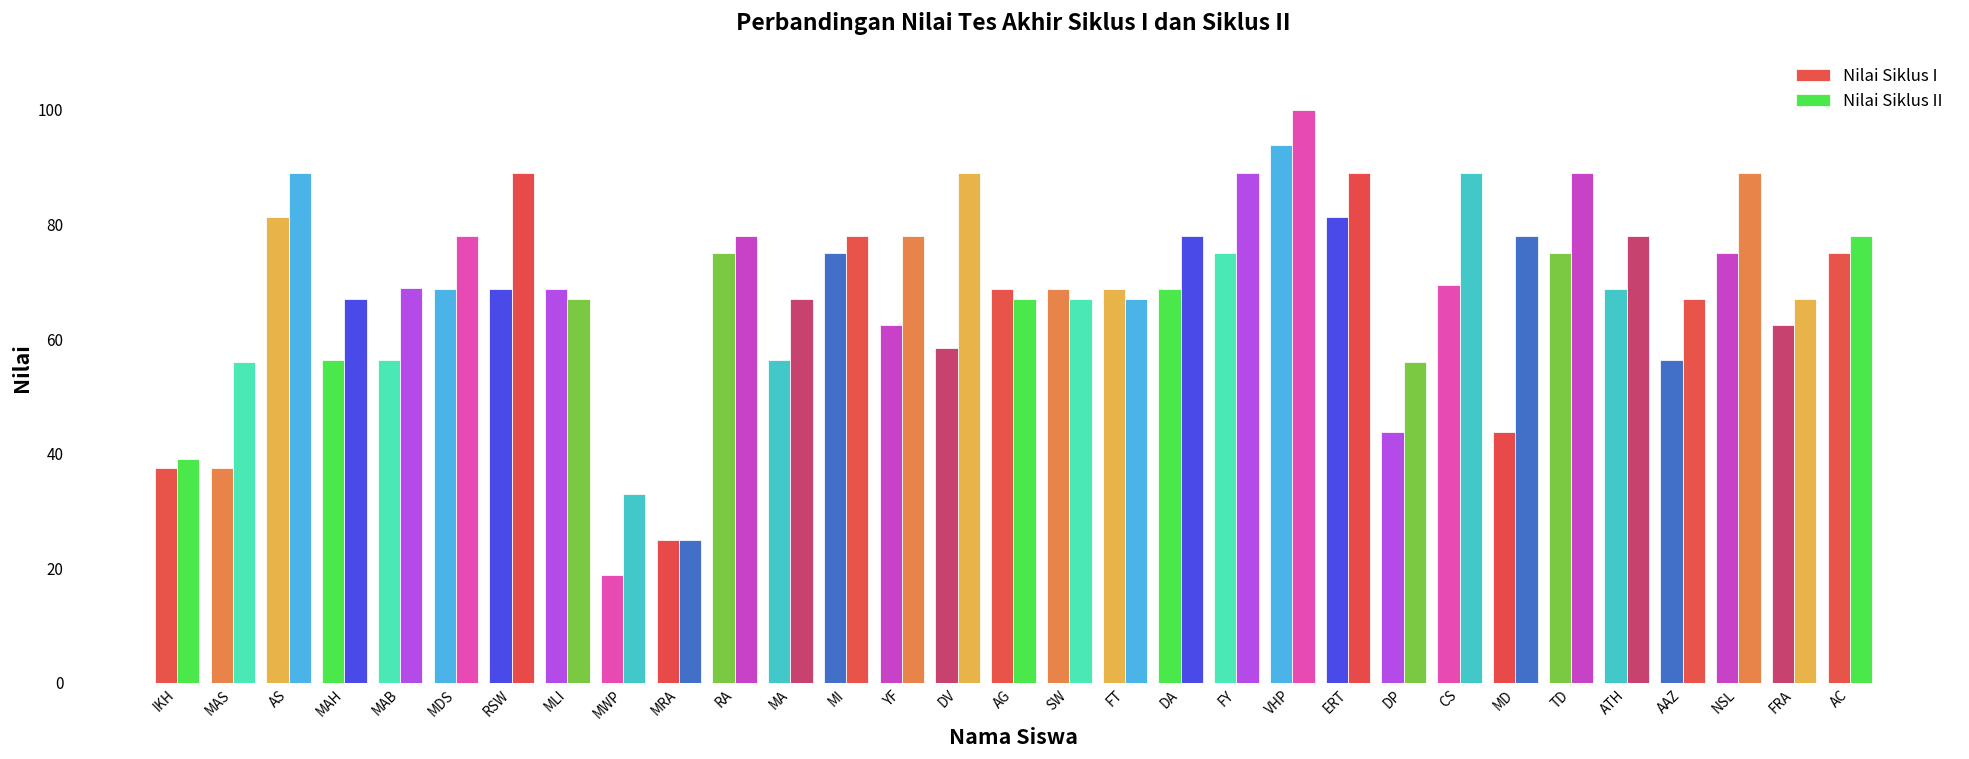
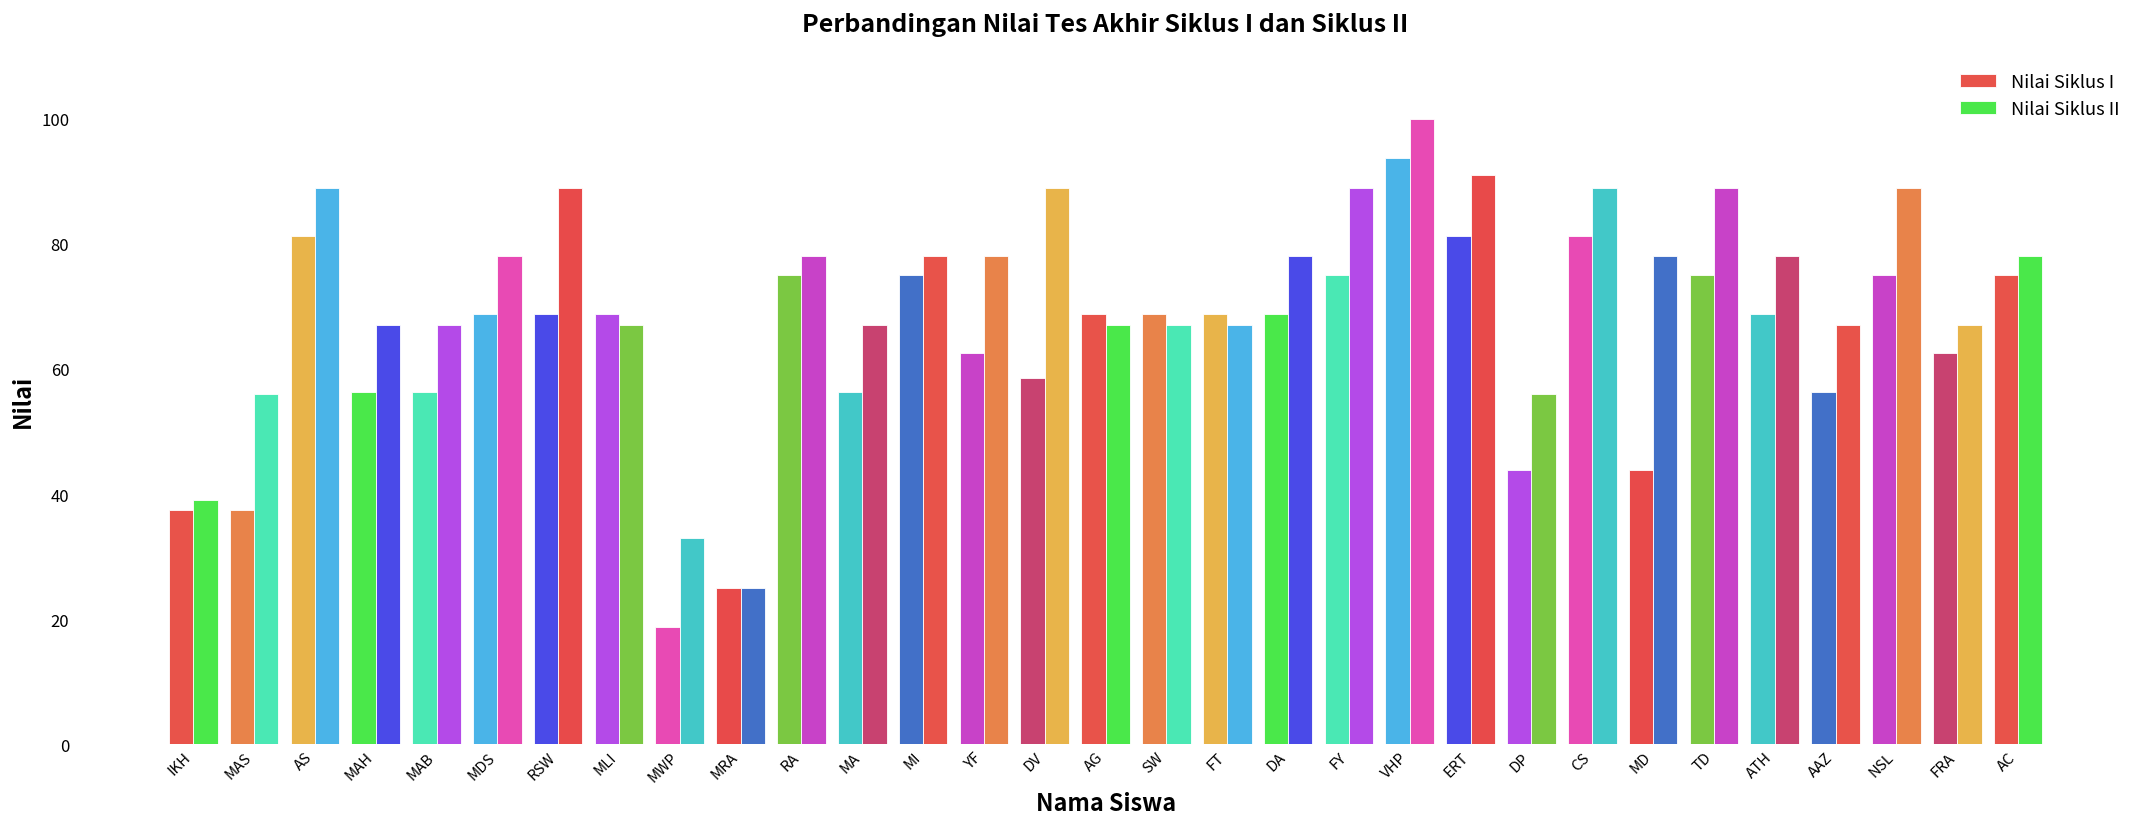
Nilai Siklus II, MAB: 69 -> 67
Nilai Siklus II, ERT: 89 -> 91
Nilai Siklus I, CS: 70 -> 81
